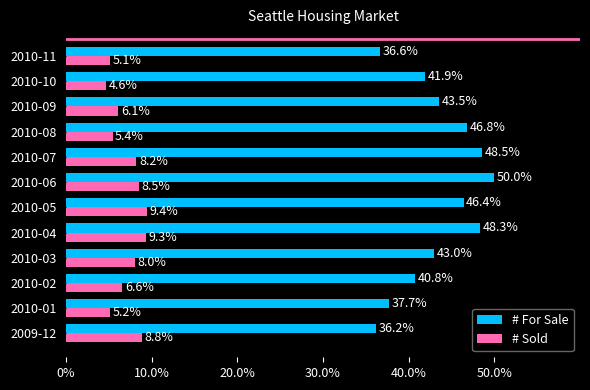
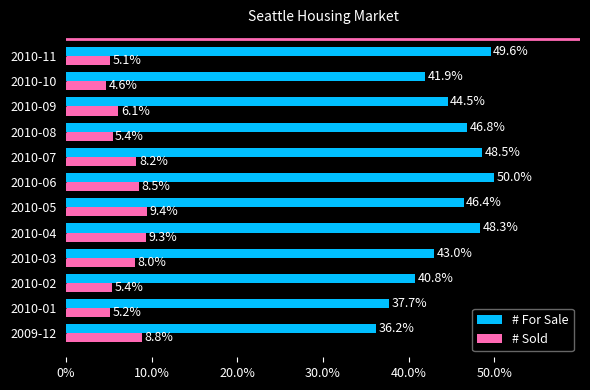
# For Sale, 2010-11: 36.6% -> 49.6%
# For Sale, 2010-09: 43.5% -> 44.5%
# Sold, 2010-02: 6.6% -> 5.4%
